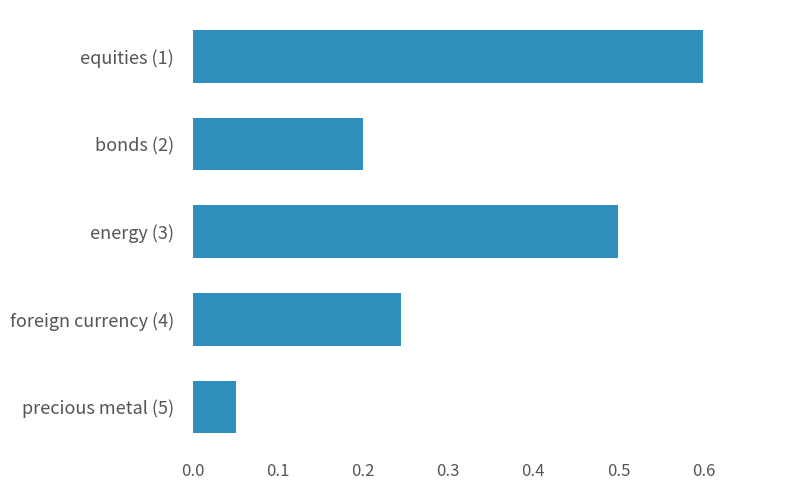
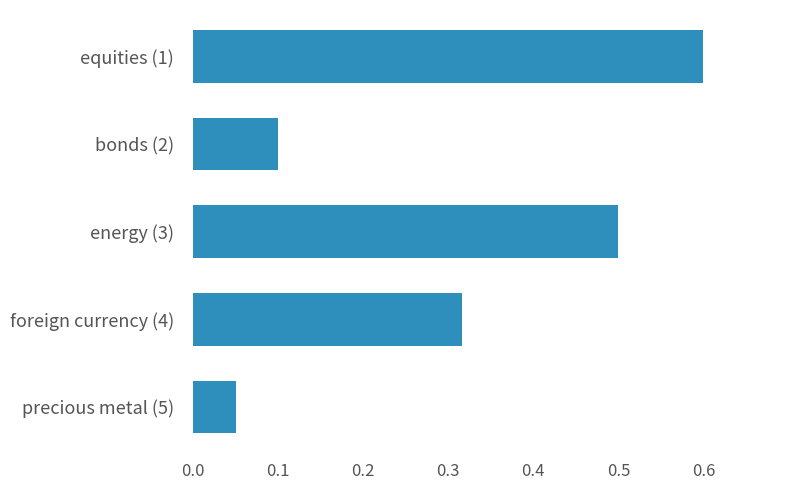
bonds (2): 0.2 -> 0.1
foreign currency (4): 0.24 -> 0.32
